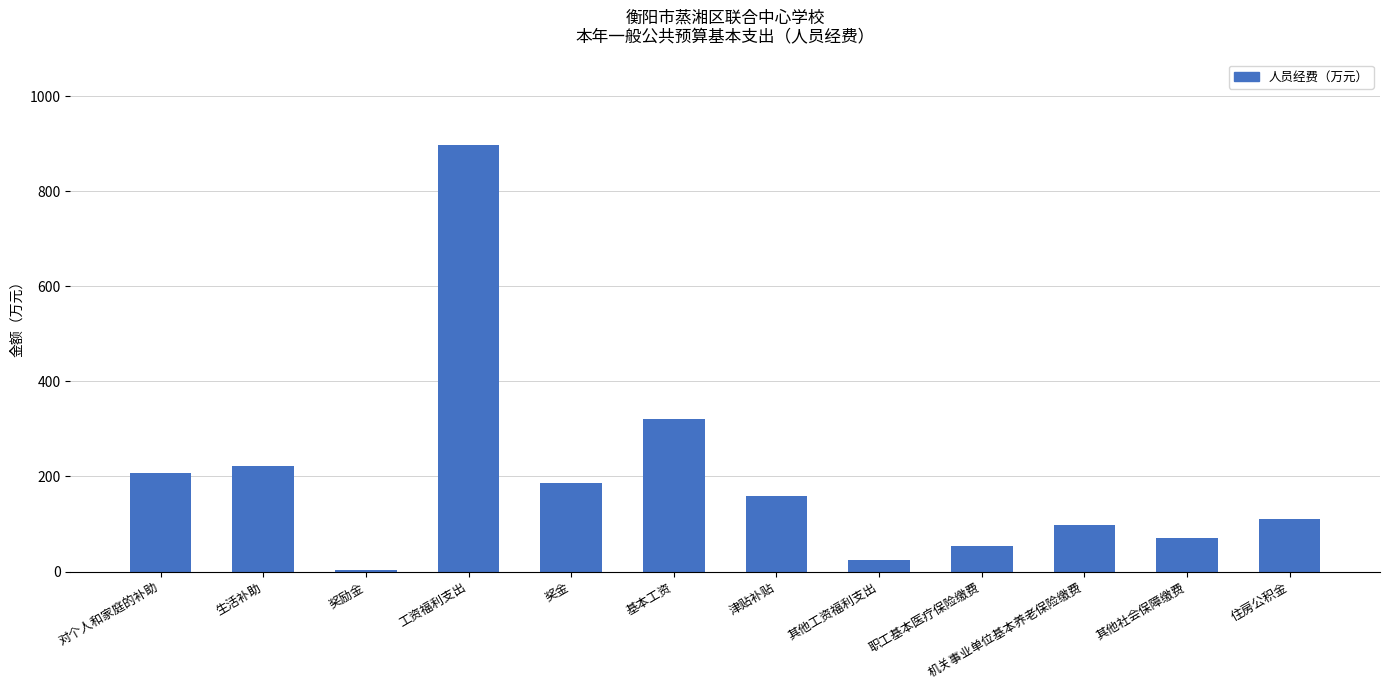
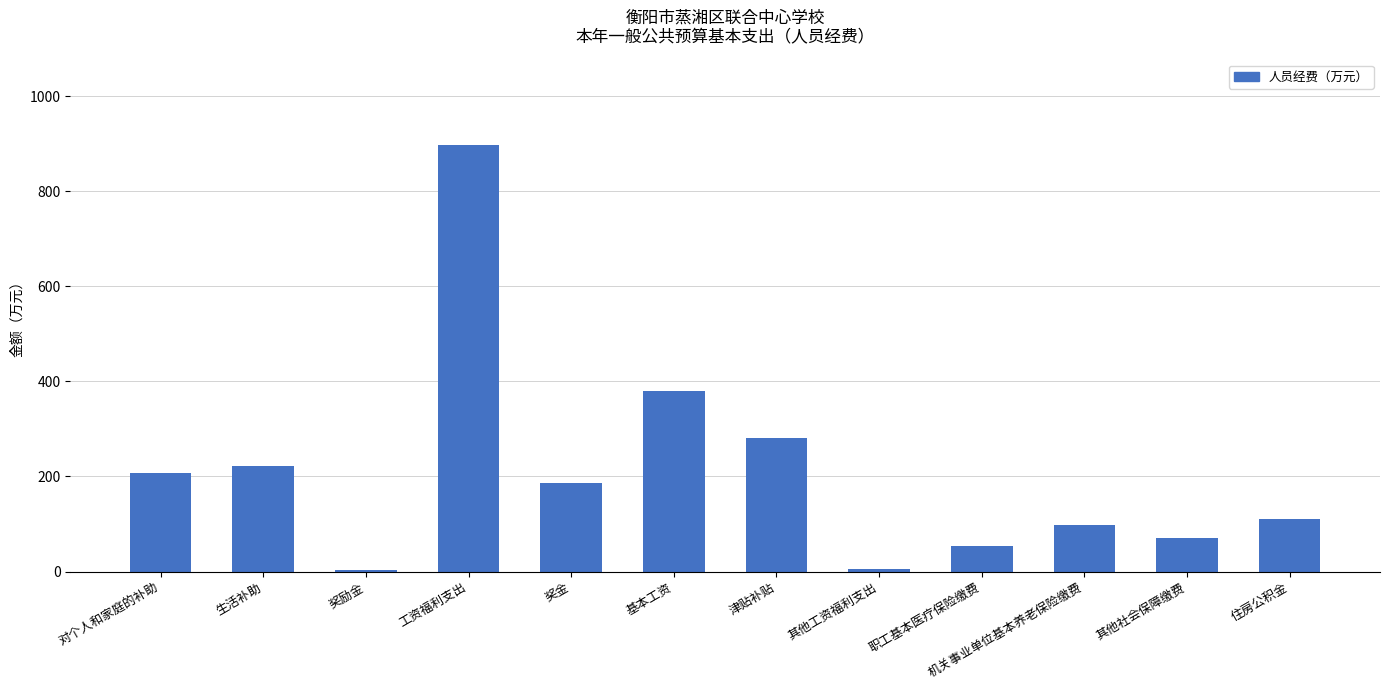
基本工资: 320 -> 380
津贴补贴: 160 -> 280
其他工资福利支出: 20 -> 10
